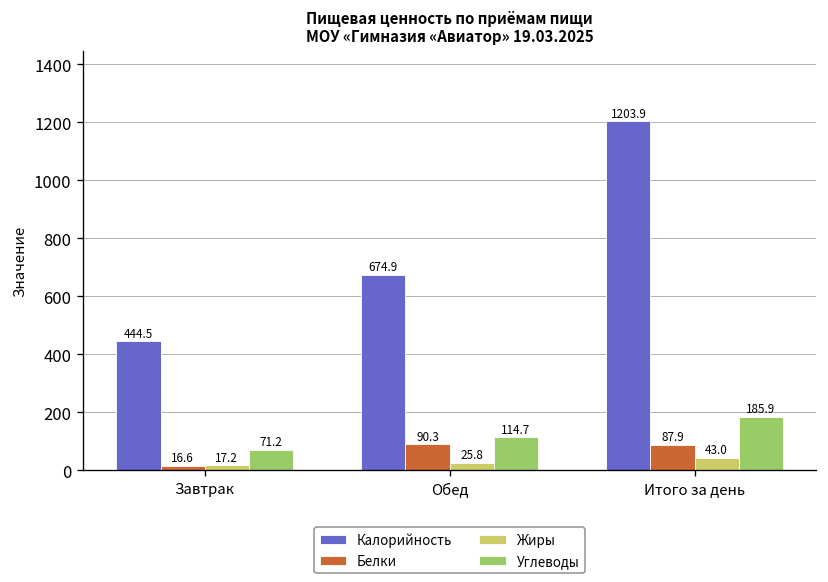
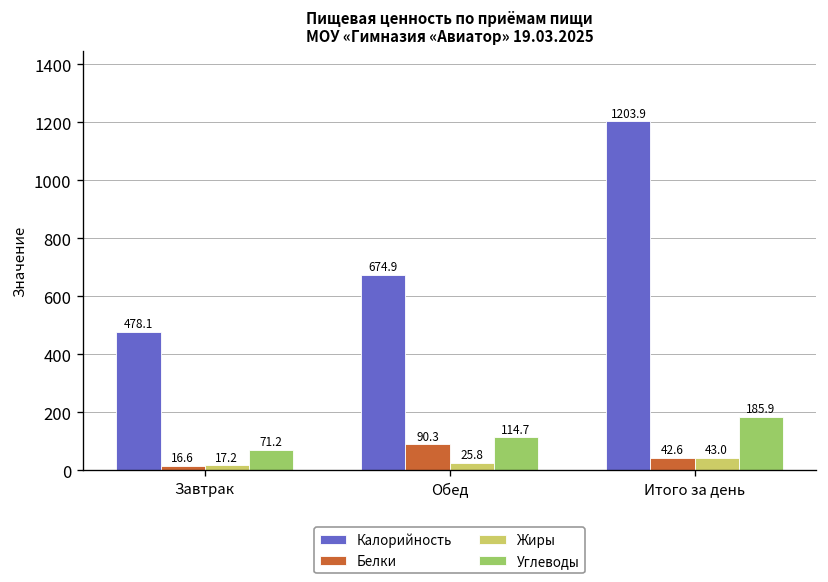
Калорийность, Завтрак: 444.5 -> 478.1
Белки, Итого за день: 87.9 -> 42.6
